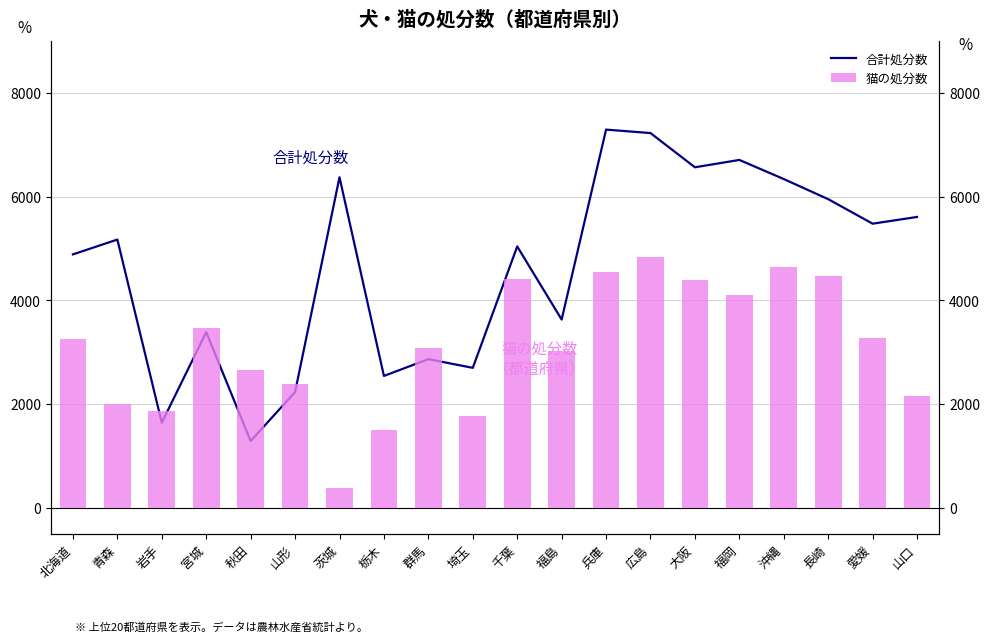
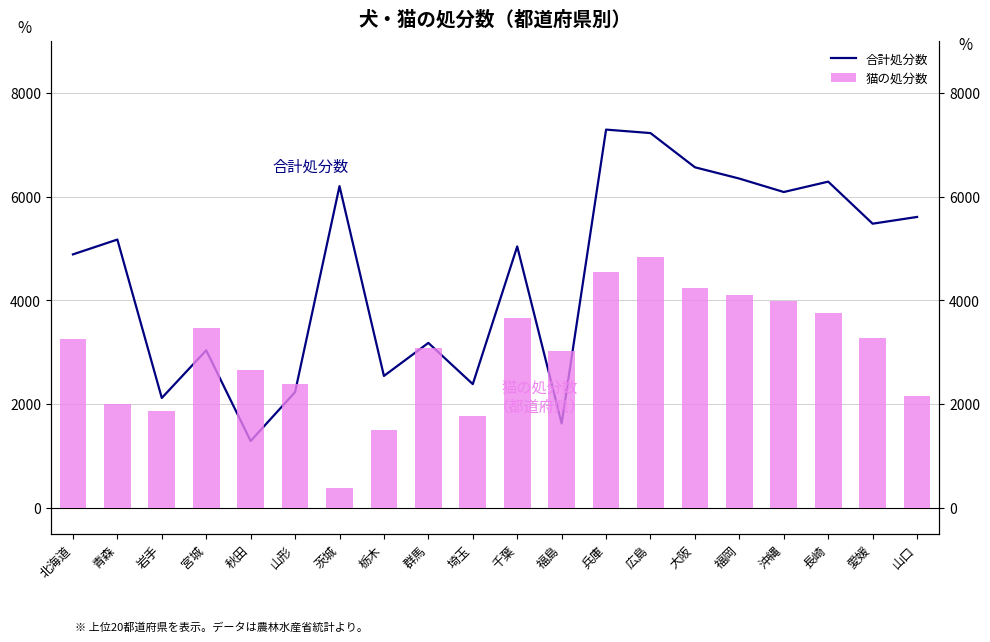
合計処分数, 岩手: 1600 -> 2100
合計処分数, 宮城: 3400 -> 3000
合計処分数, 茨城: 6400 -> 6200
合計処分数, 群馬: 2900 -> 3200
合計処分数, 埼玉: 2700 -> 2400
合計処分数, 福島: 3600 -> 1600
合計処分数, 福岡: 6700 -> 6300
合計処分数, 沖縄: 6300 -> 6100
合計処分数, 長崎: 6000 -> 6300
猫の処分数, 千葉: 4400 -> 3700
猫の処分数, 大阪: 4400 -> 4200
猫の処分数, 沖縄: 4600 -> 4000
猫の処分数, 長崎: 4500 -> 3800
